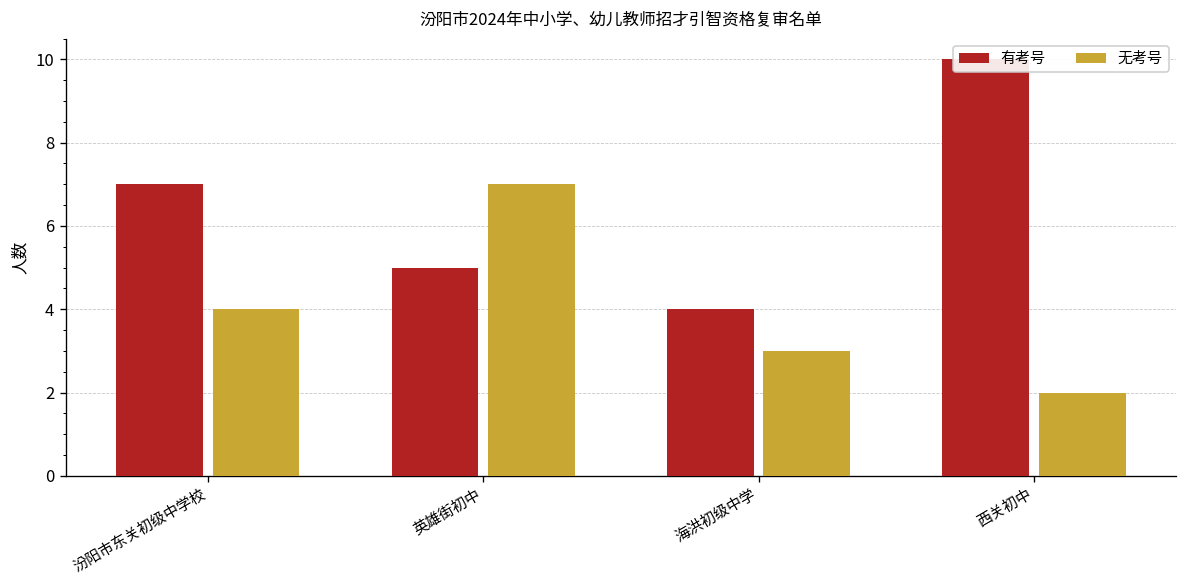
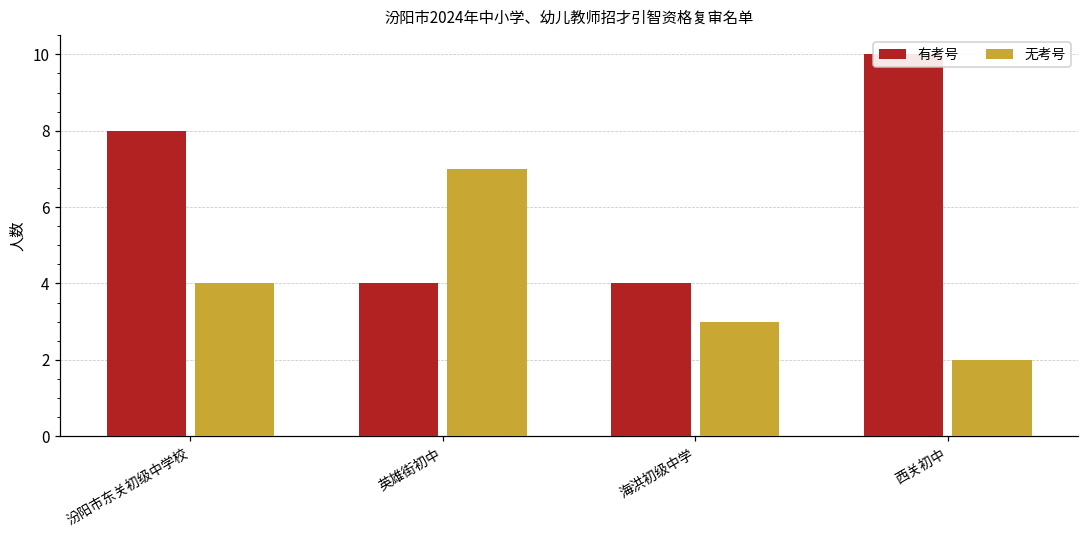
有考号, 汾阳市东关初级中学校: 7 -> 8
有考号, 英雄街初中: 5 -> 4
